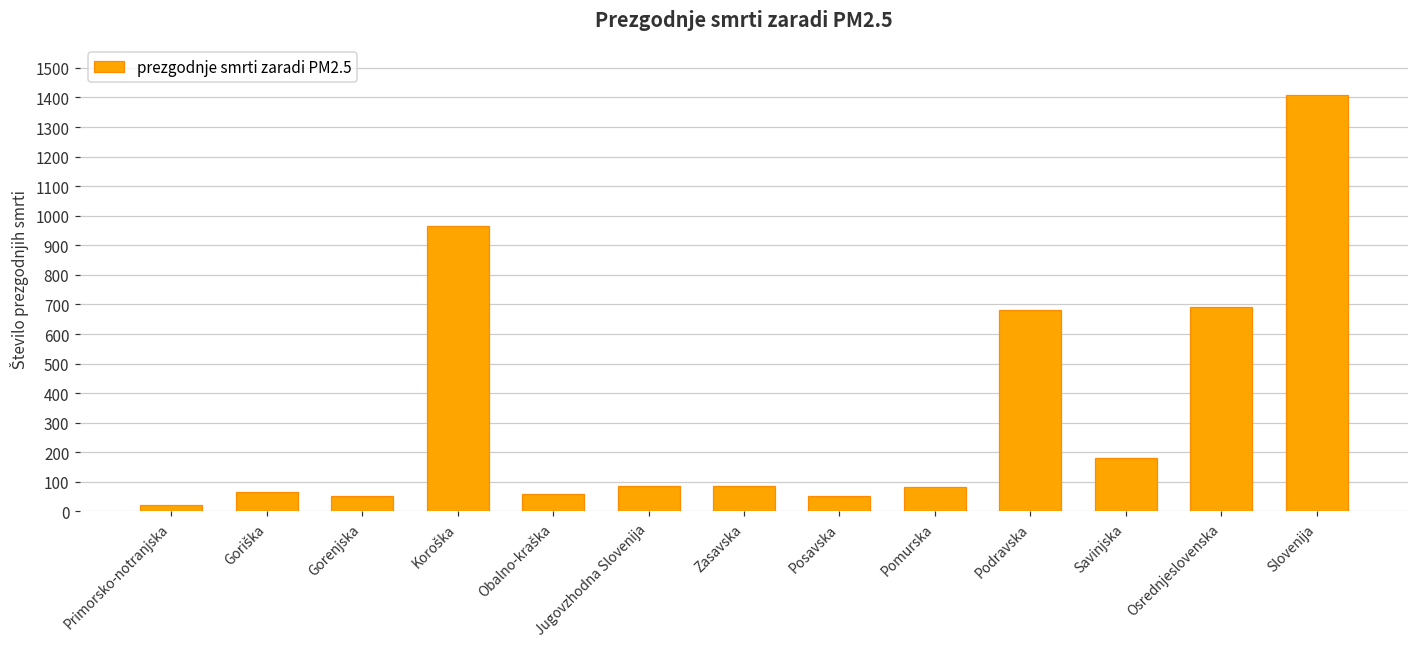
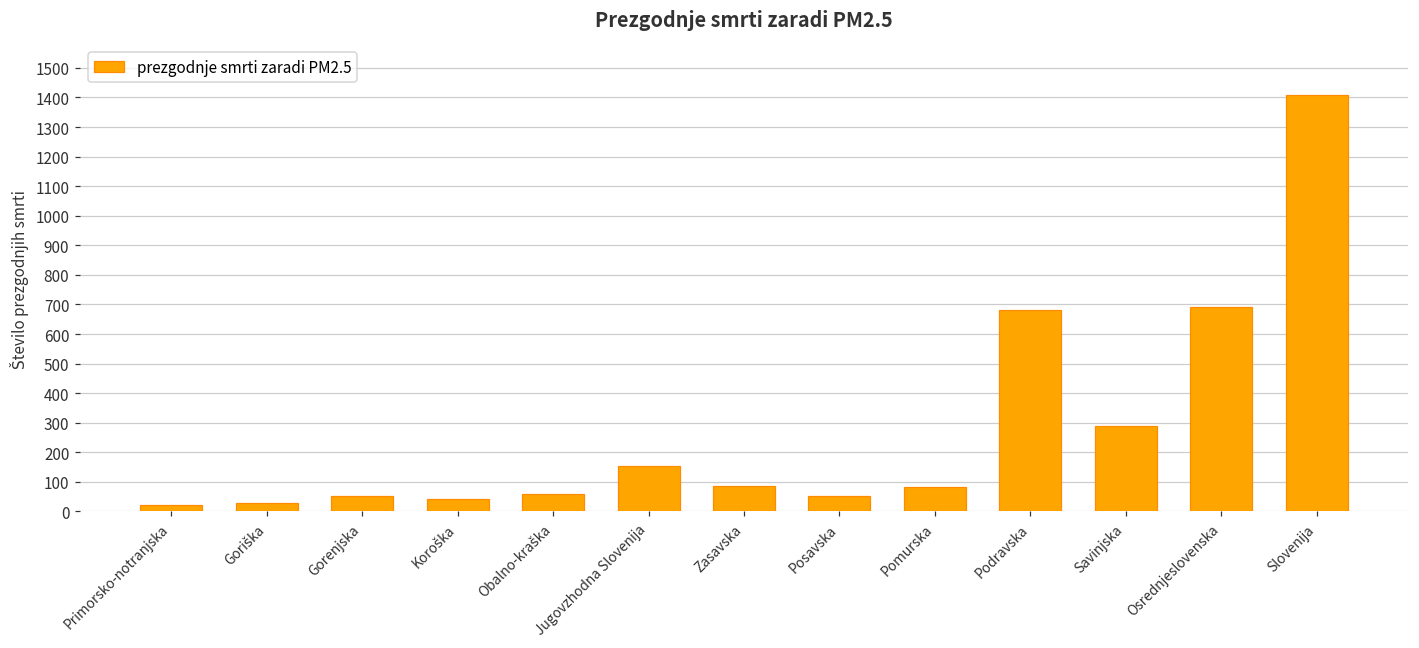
Goriška: 70 -> 30
Koroška: 970 -> 40
Jugovzhodna Slovenija: 90 -> 150
Savinjska: 180 -> 290
